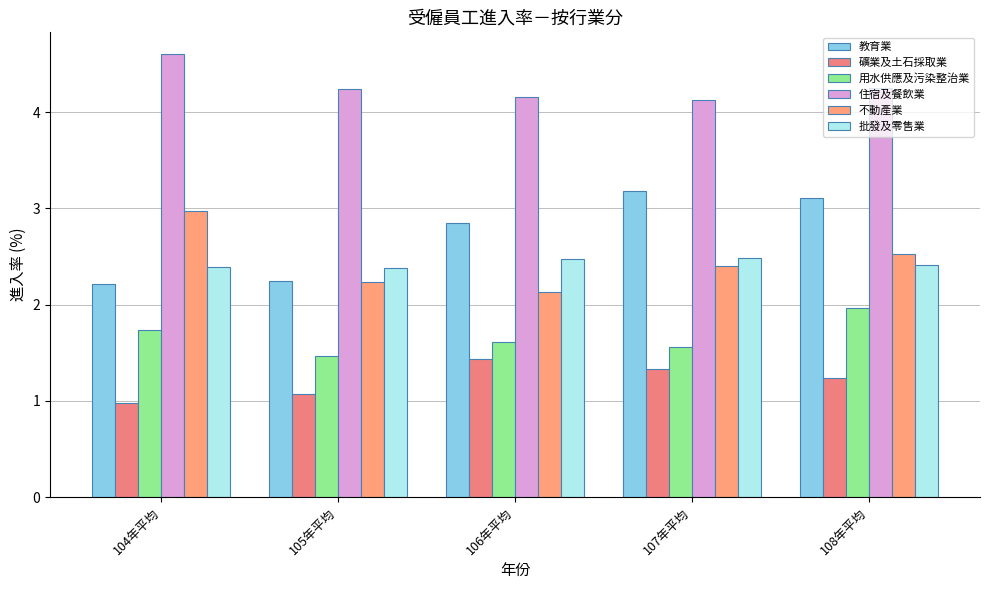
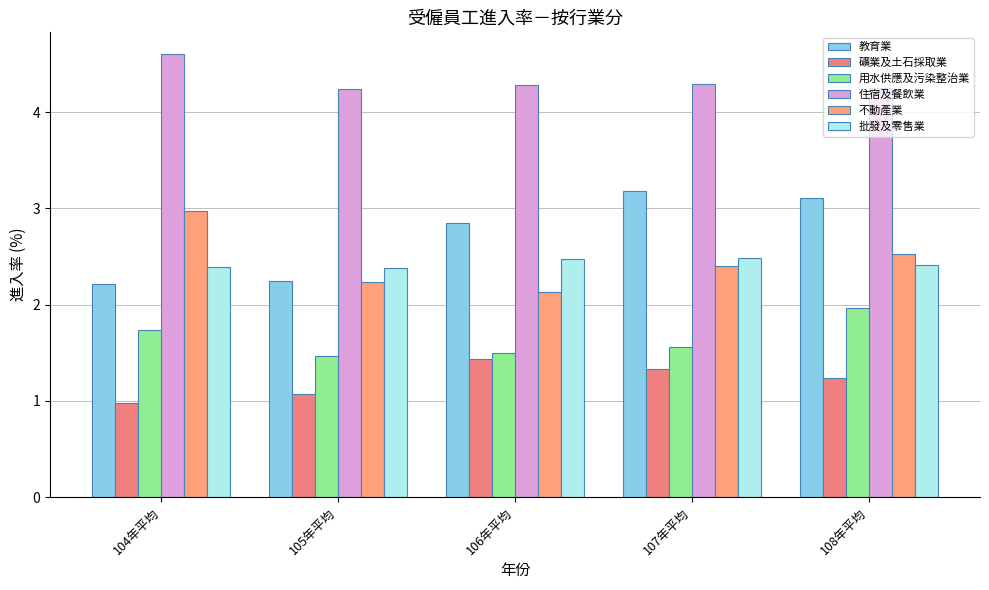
用水供應及污染整治業, 106年平均: 1.6 -> 1.5
住宿及餐飲業, 106年平均: 4.2 -> 4.3
住宿及餐飲業, 107年平均: 4.1 -> 4.3
